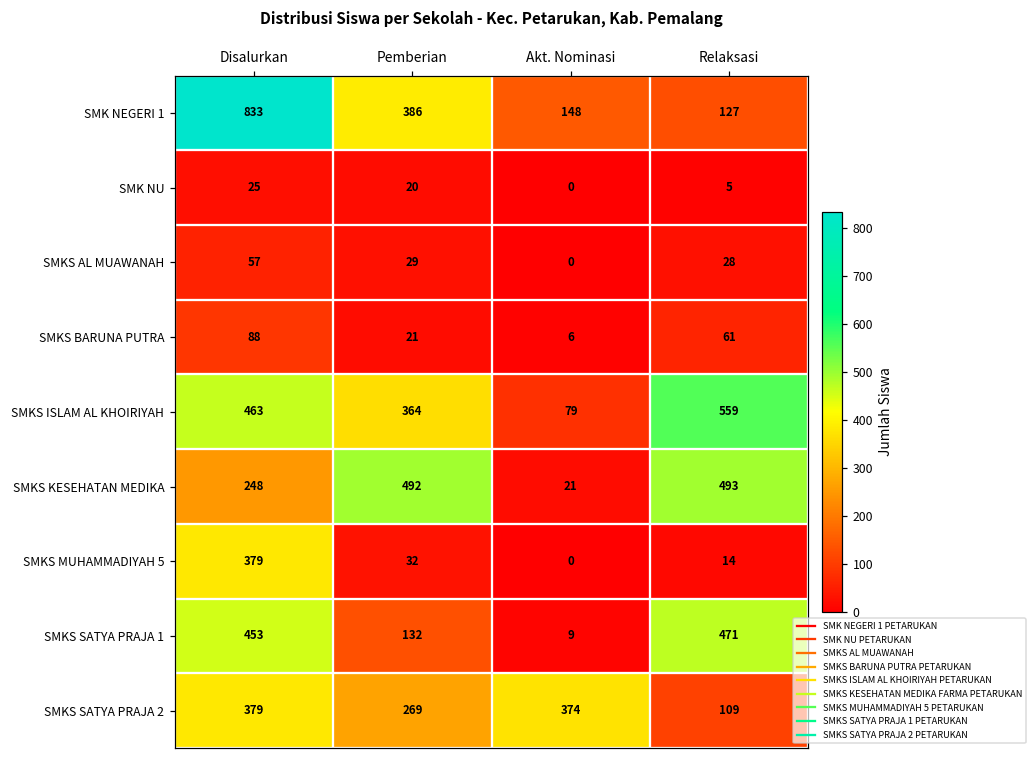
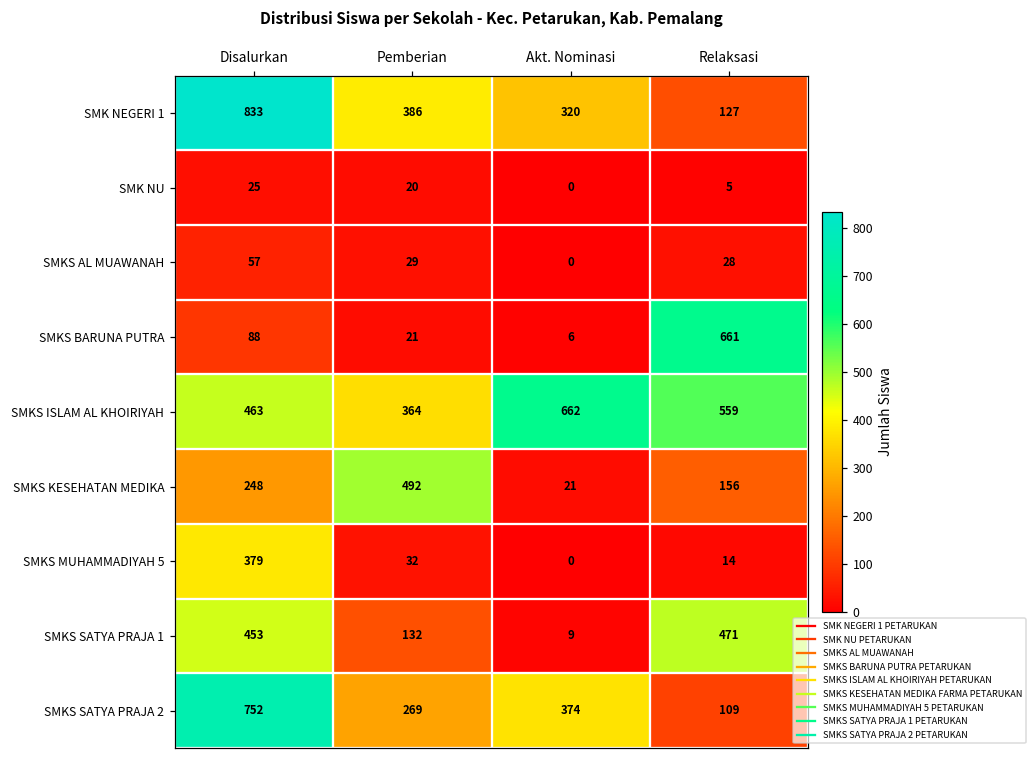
SMK NEGERI 1, Akt. Nominasi: 148 -> 320
SMKS BARUNA PUTRA, Relaksasi: 61 -> 661
SMKS ISLAM AL KHOIRIYAH, Akt. Nominasi: 79 -> 662
SMKS KESEHATAN MEDIKA, Relaksasi: 493 -> 156
SMKS SATYA PRAJA 2, Disalurkan: 379 -> 752
